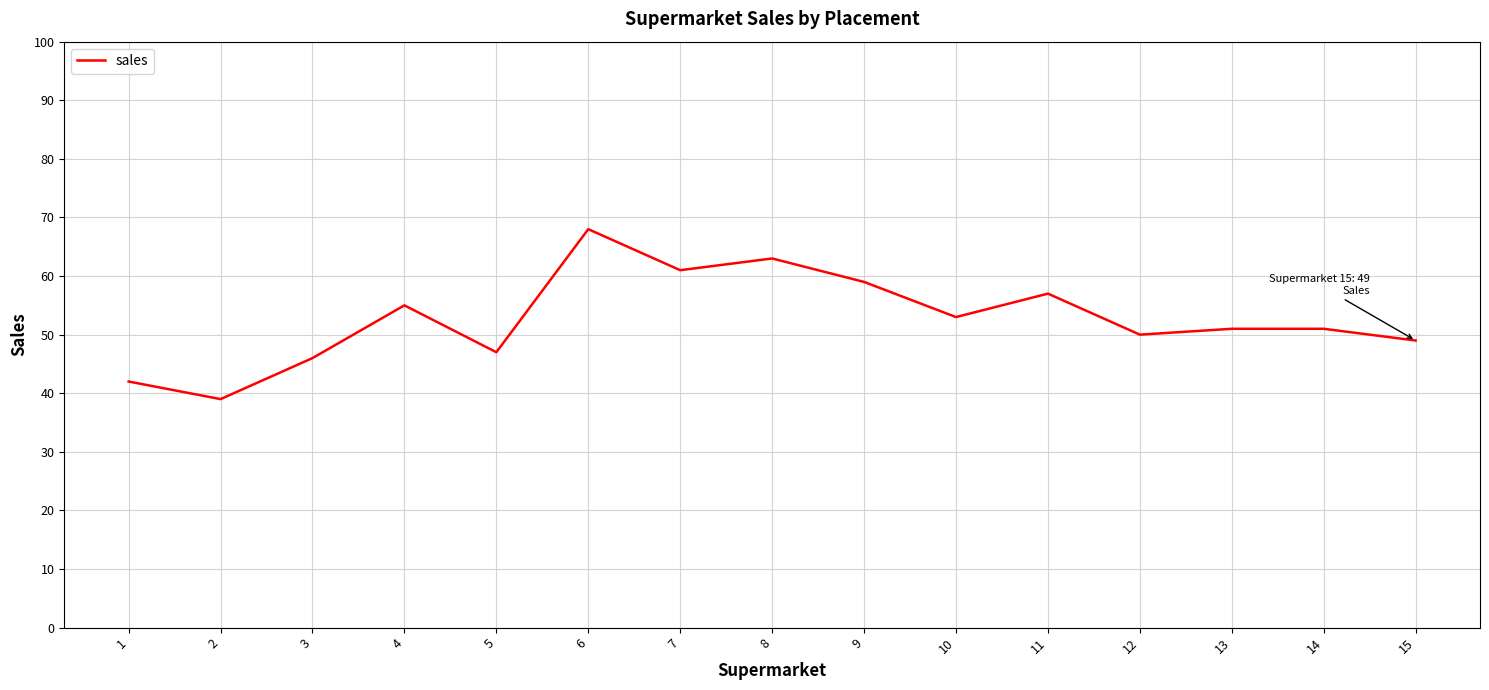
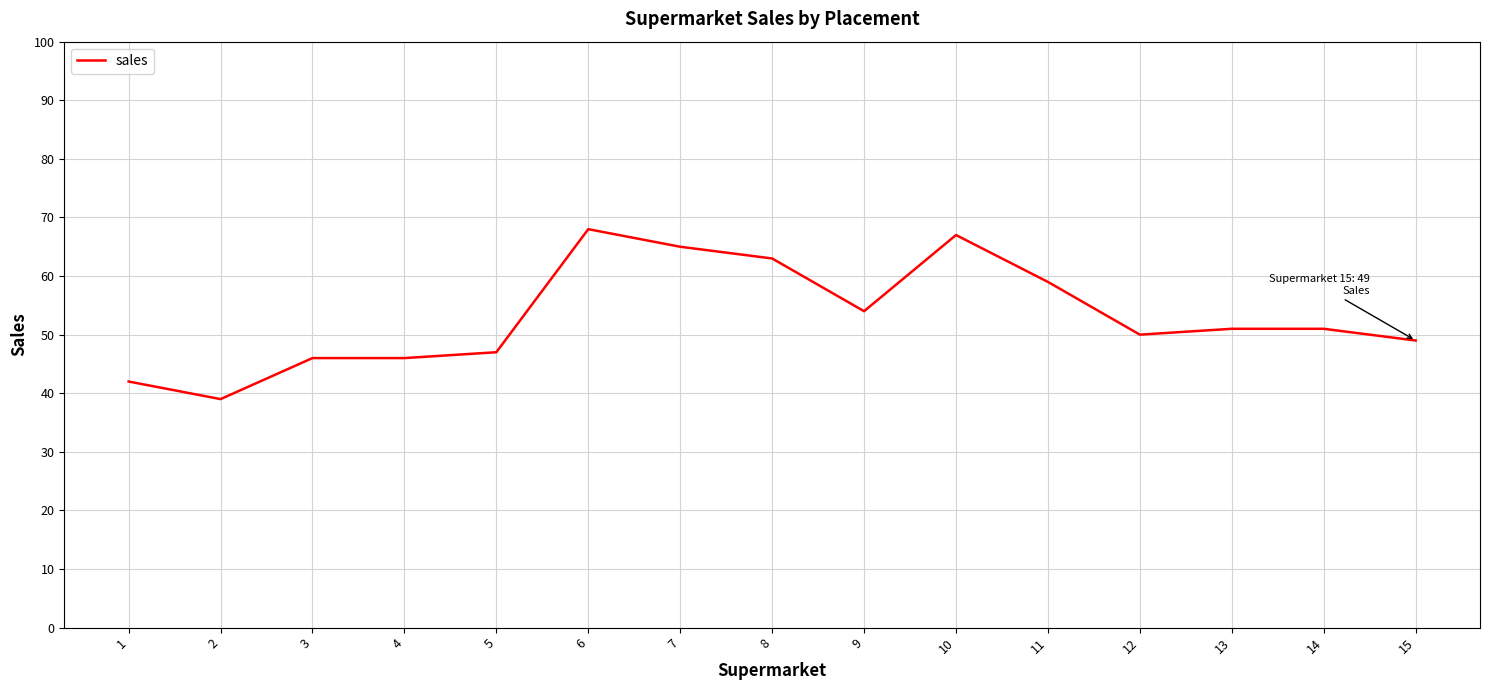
4: 55 -> 46
7: 61 -> 65
9: 59 -> 54
10: 53 -> 67
11: 57 -> 59
